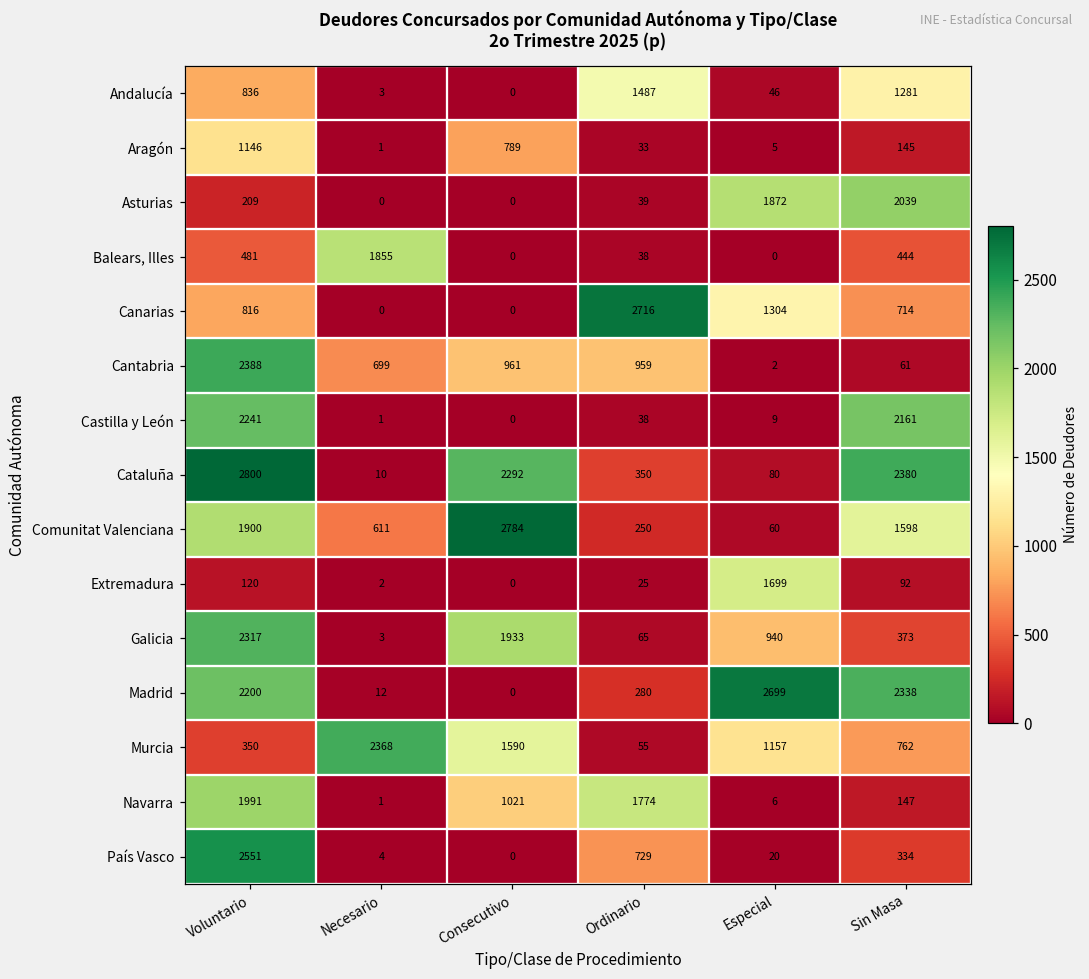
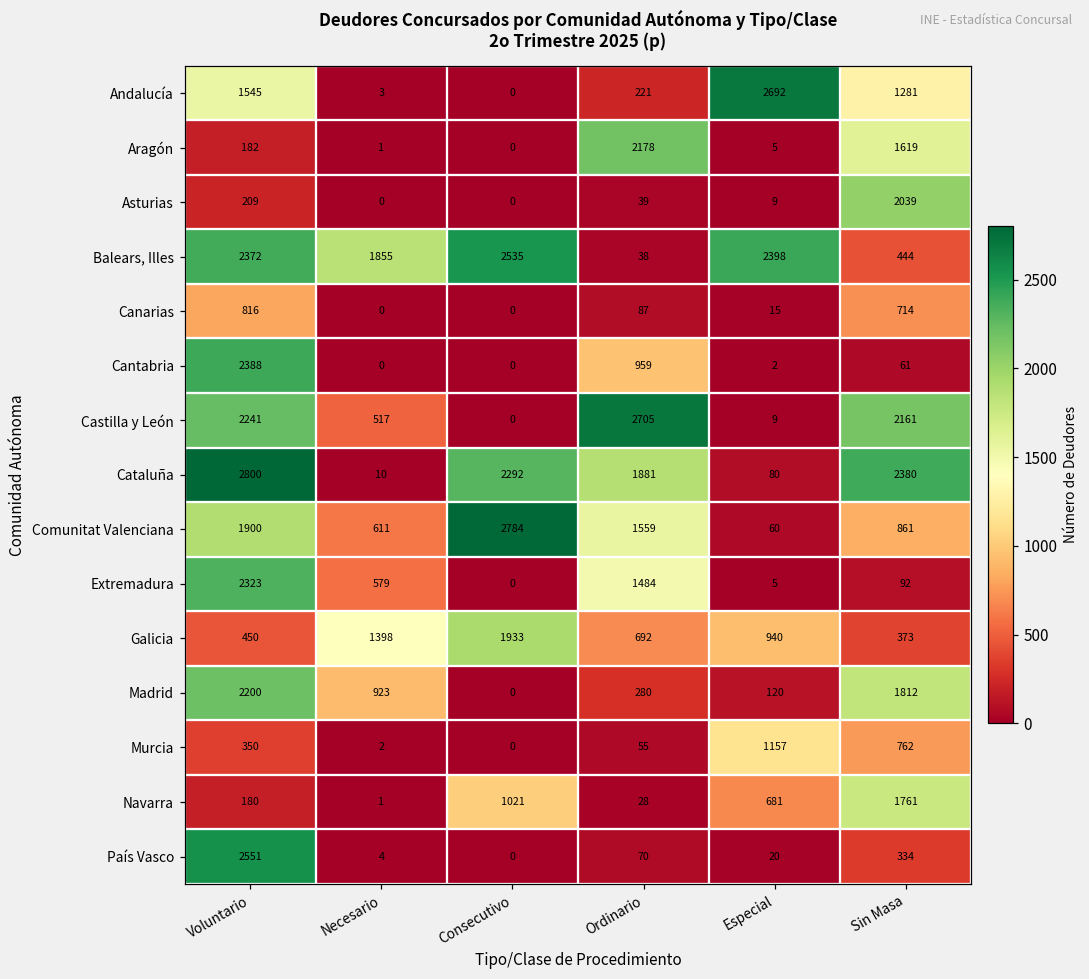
Andalucía, Voluntario: 836 -> 1545
Andalucía, Ordinario: 1487 -> 221
Andalucía, Especial: 46 -> 2692
Aragón, Voluntario: 1146 -> 182
Aragón, Consecutivo: 789 -> 0
Aragón, Ordinario: 33 -> 2178
Aragón, Sin Masa: 145 -> 1619
Asturias, Especial: 1872 -> 9
Balears, Illes, Voluntario: 481 -> 2372
Balears, Illes, Consecutivo: 0 -> 2535
Balears, Illes, Especial: 0 -> 2398
Canarias, Ordinario: 2716 -> 87
Canarias, Especial: 1304 -> 15
Cantabria, Necesario: 699 -> 0
Cantabria, Consecutivo: 961 -> 0
Castilla y León, Necesario: 1 -> 517
Castilla y León, Ordinario: 38 -> 2705
Cataluña, Ordinario: 350 -> 1881
Comunitat Valenciana, Ordinario: 250 -> 1559
Comunitat Valenciana, Sin Masa: 1598 -> 861
Extremadura, Voluntario: 120 -> 2323
Extremadura, Necesario: 2 -> 579
Extremadura, Ordinario: 25 -> 1484
Extremadura, Especial: 1699 -> 5
Galicia, Voluntario: 2317 -> 450
Galicia, Necesario: 3 -> 1398
Galicia, Ordinario: 65 -> 692
Madrid, Necesario: 12 -> 923
Madrid, Especial: 2699 -> 120
Madrid, Sin Masa: 2338 -> 1812
Murcia, Necesario: 2368 -> 2
Murcia, Consecutivo: 1590 -> 0
Navarra, Voluntario: 1991 -> 180
Navarra, Ordinario: 1774 -> 28
Navarra, Especial: 6 -> 681
Navarra, Sin Masa: 147 -> 1761
País Vasco, Ordinario: 729 -> 70
